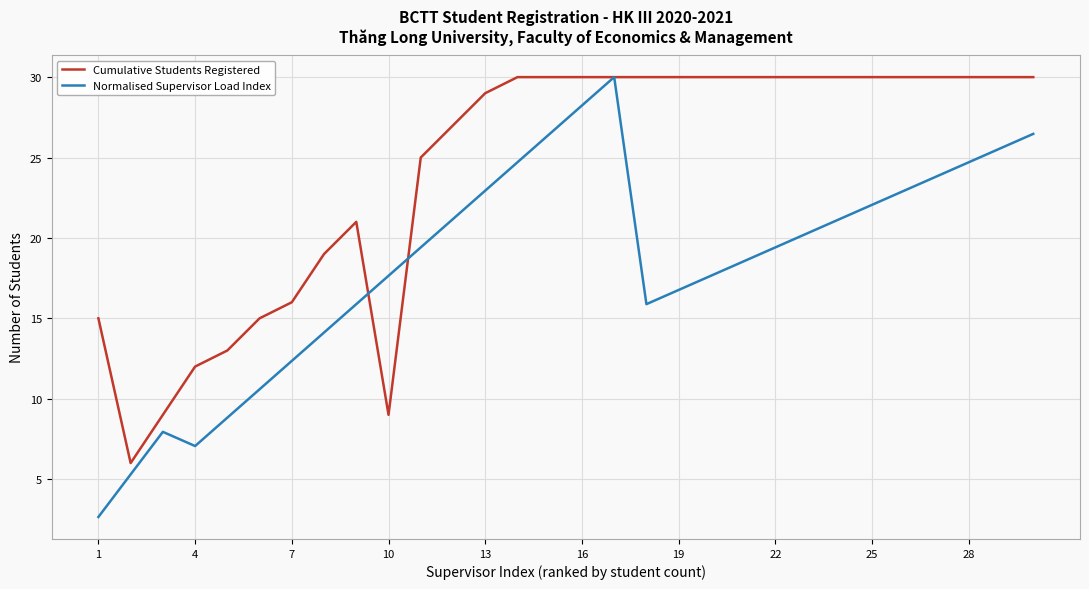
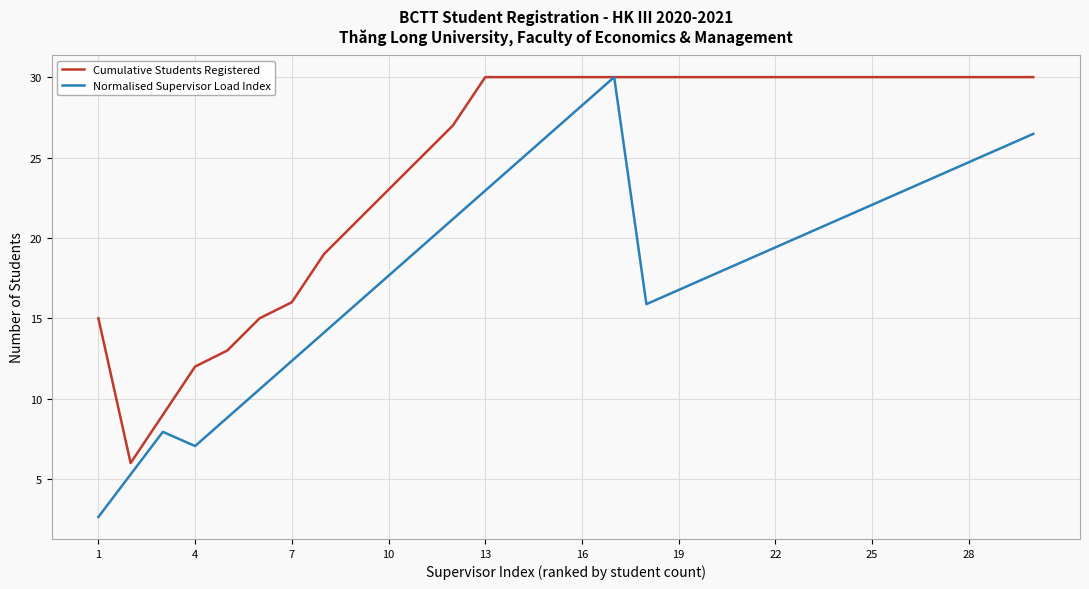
Cumulative Students Registered, 10: 9 -> 23
Cumulative Students Registered, 13: 29 -> 30
